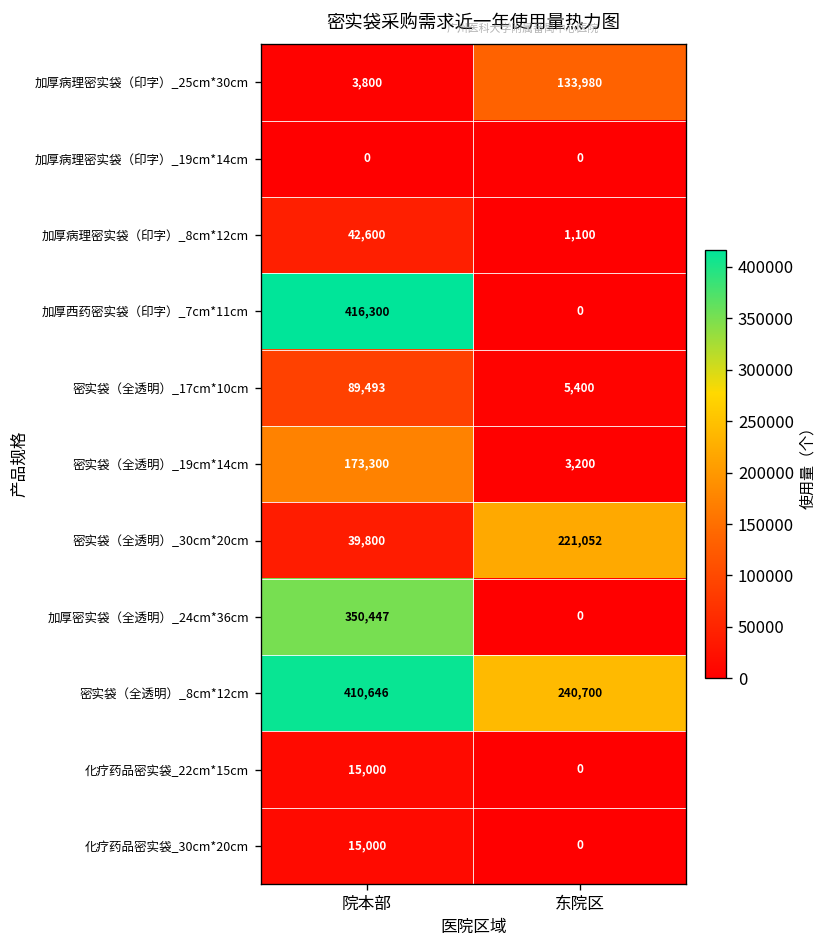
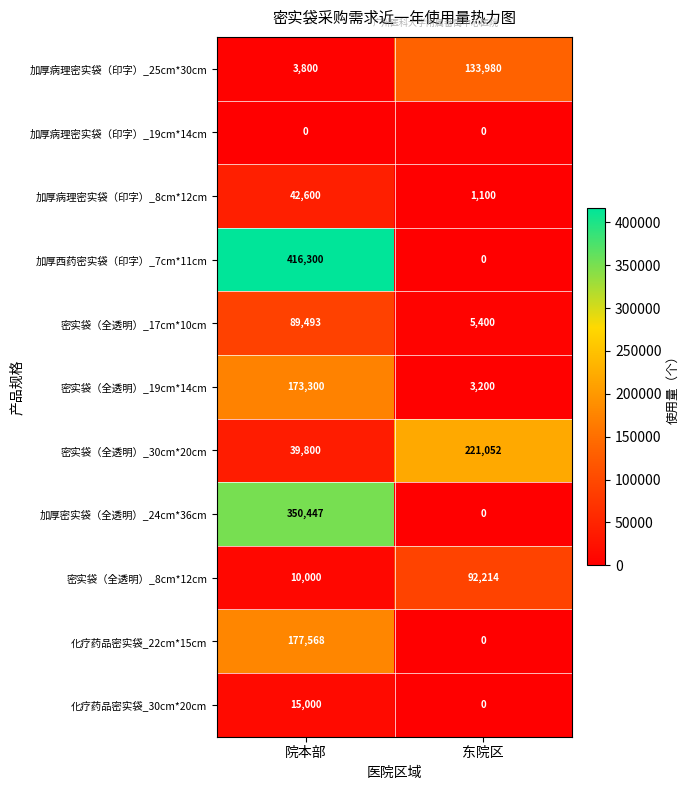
密实袋（全透明）_8cm*12cm, 院本部: 410,646 -> 10,000
密实袋（全透明）_8cm*12cm, 东院区: 240,700 -> 92,214
化疗药品密实袋_22cm*15cm, 院本部: 15,000 -> 177,568
